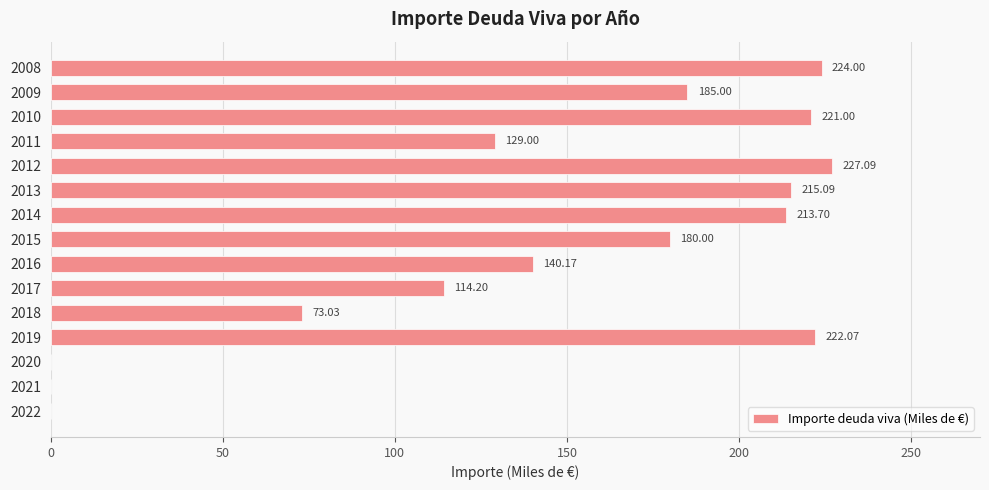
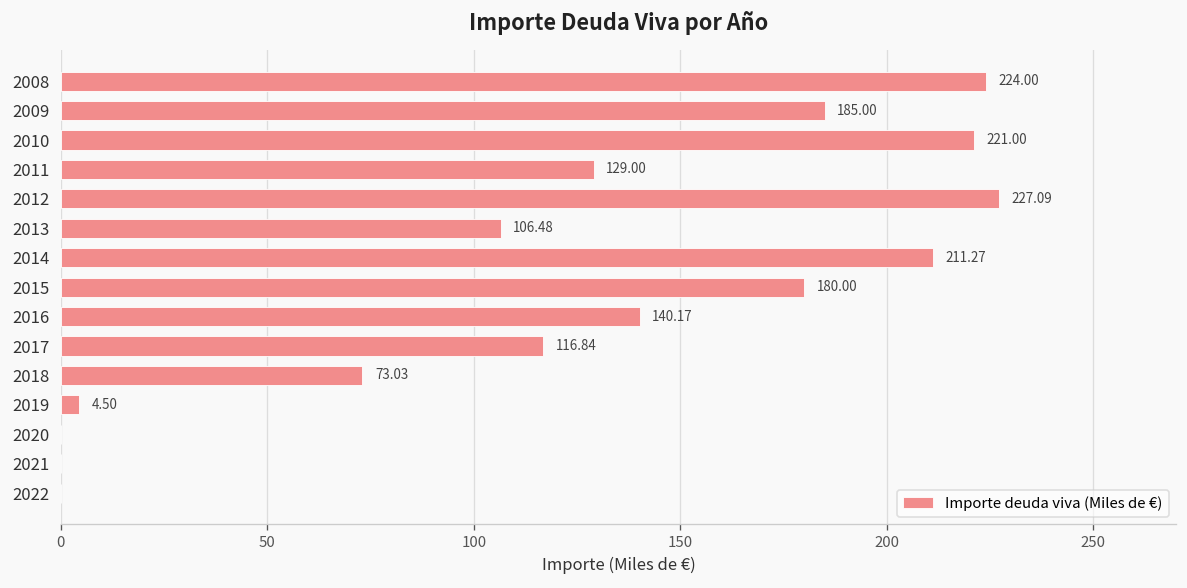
2013: 215.09 -> 106.48
2014: 213.70 -> 211.27
2017: 114.20 -> 116.84
2019: 222.07 -> 4.50
